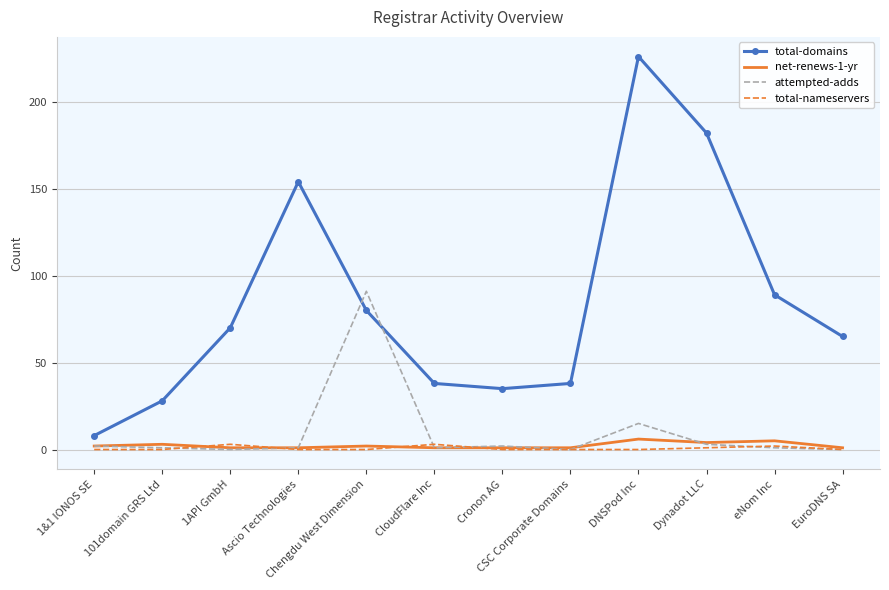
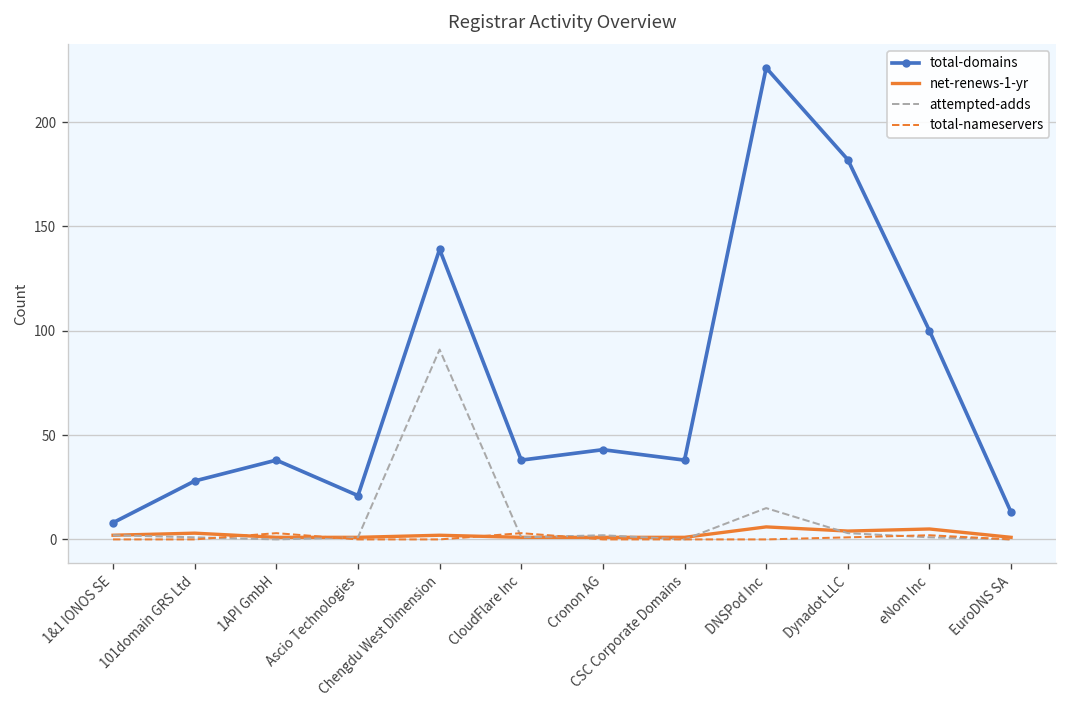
total-domains, 1API GmbH: 70 -> 38
total-domains, Ascio Technologies: 154 -> 21
total-domains, Chengdu West Dimension: 80 -> 139
total-domains, Cronon AG: 35 -> 43
total-domains, eNom Inc: 89 -> 100
total-domains, EuroDNS SA: 65 -> 13
